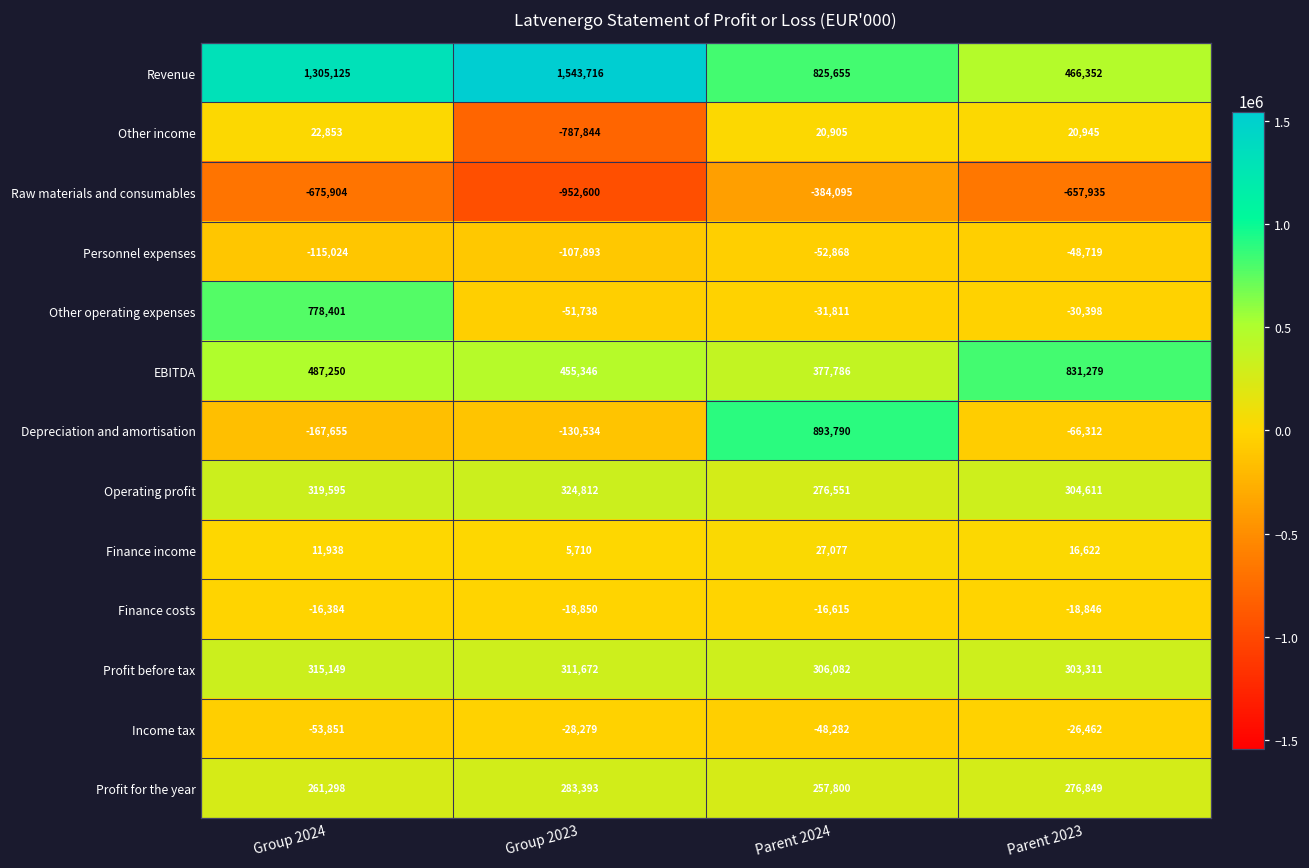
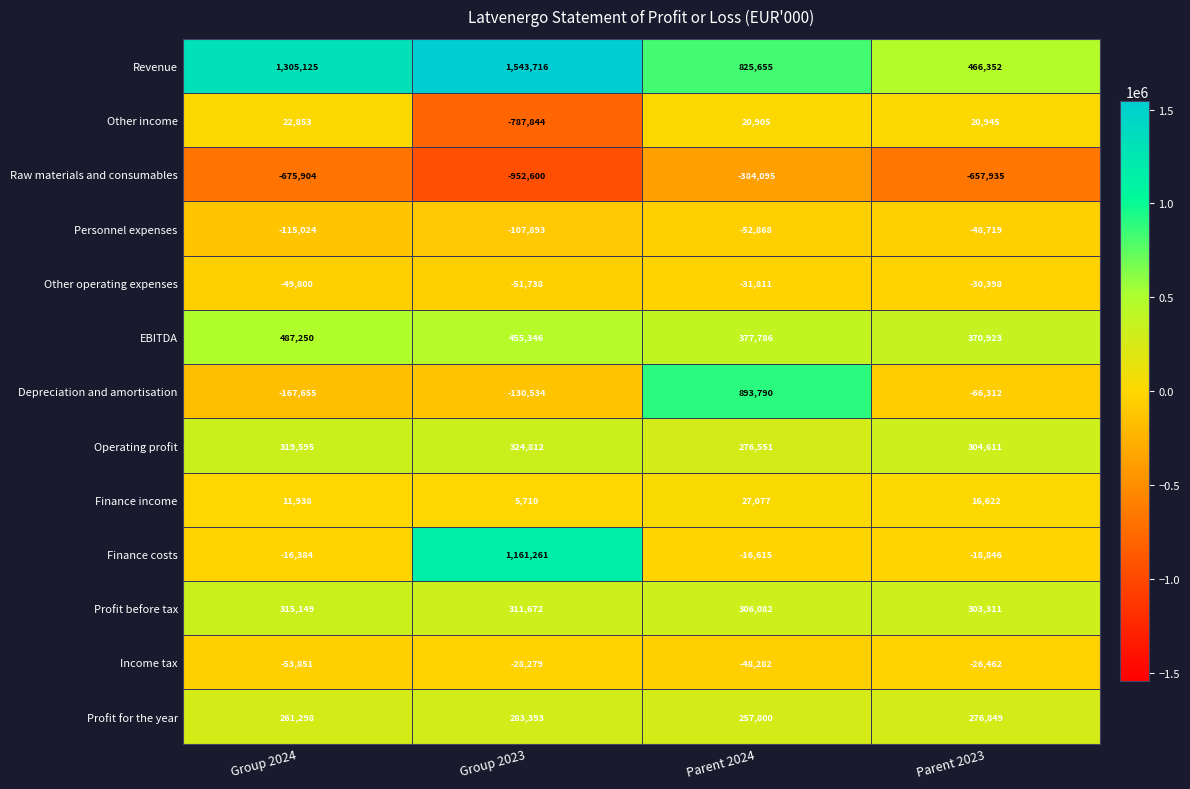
Other operating expenses, Group 2024: 778,401 -> -49,800
EBITDA, Parent 2023: 831,279 -> 370,923
Finance costs, Group 2023: -18,850 -> 1,161,261
